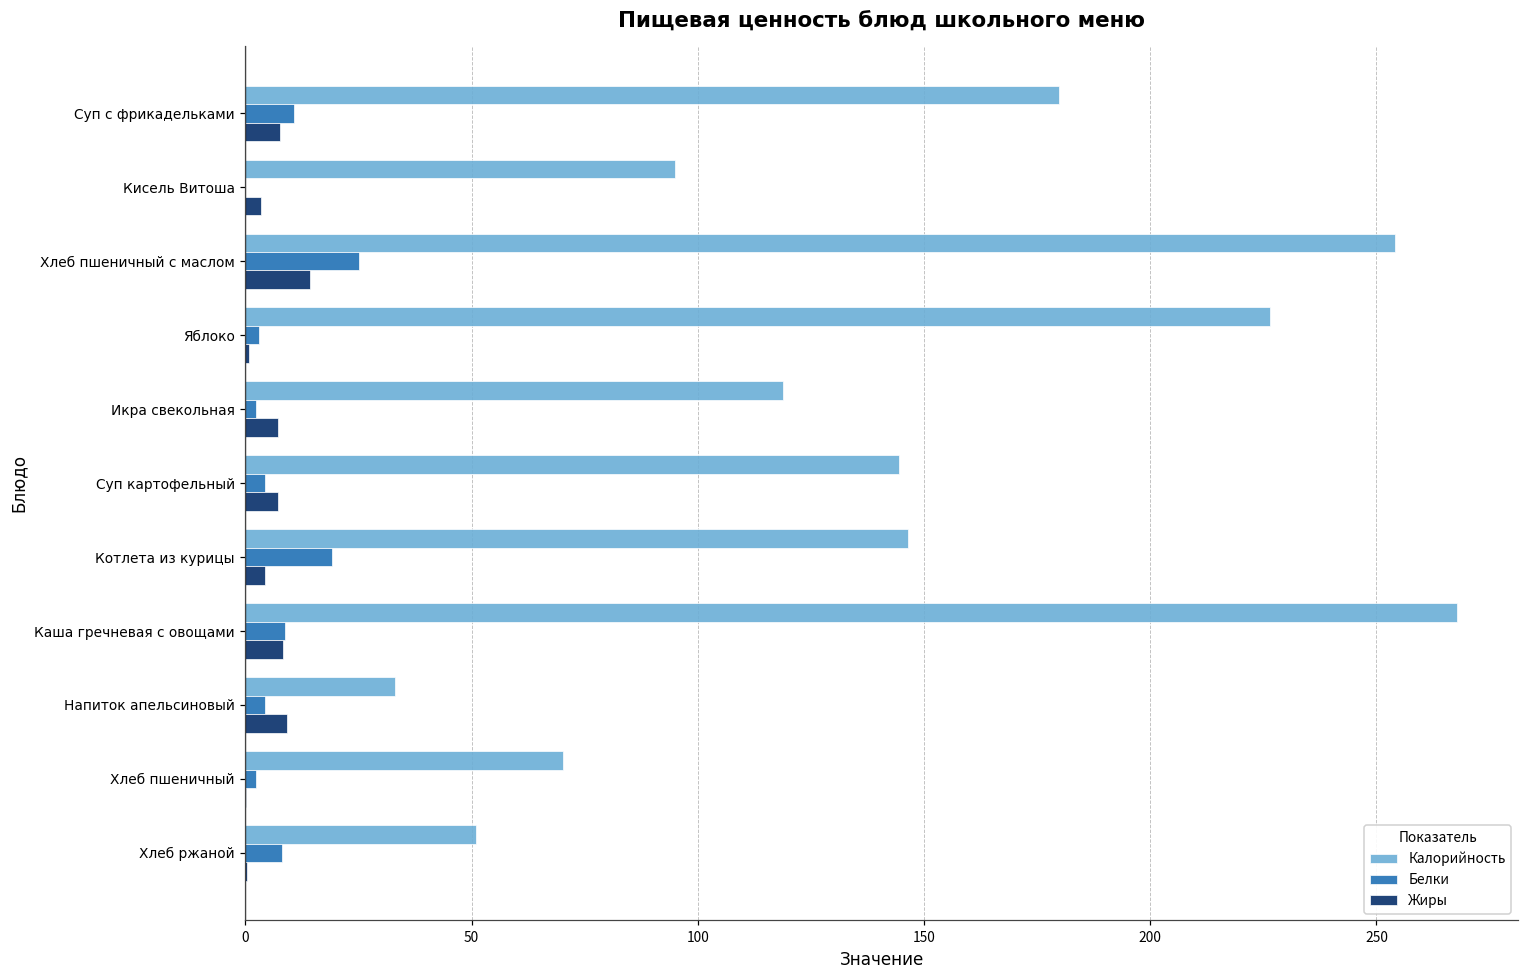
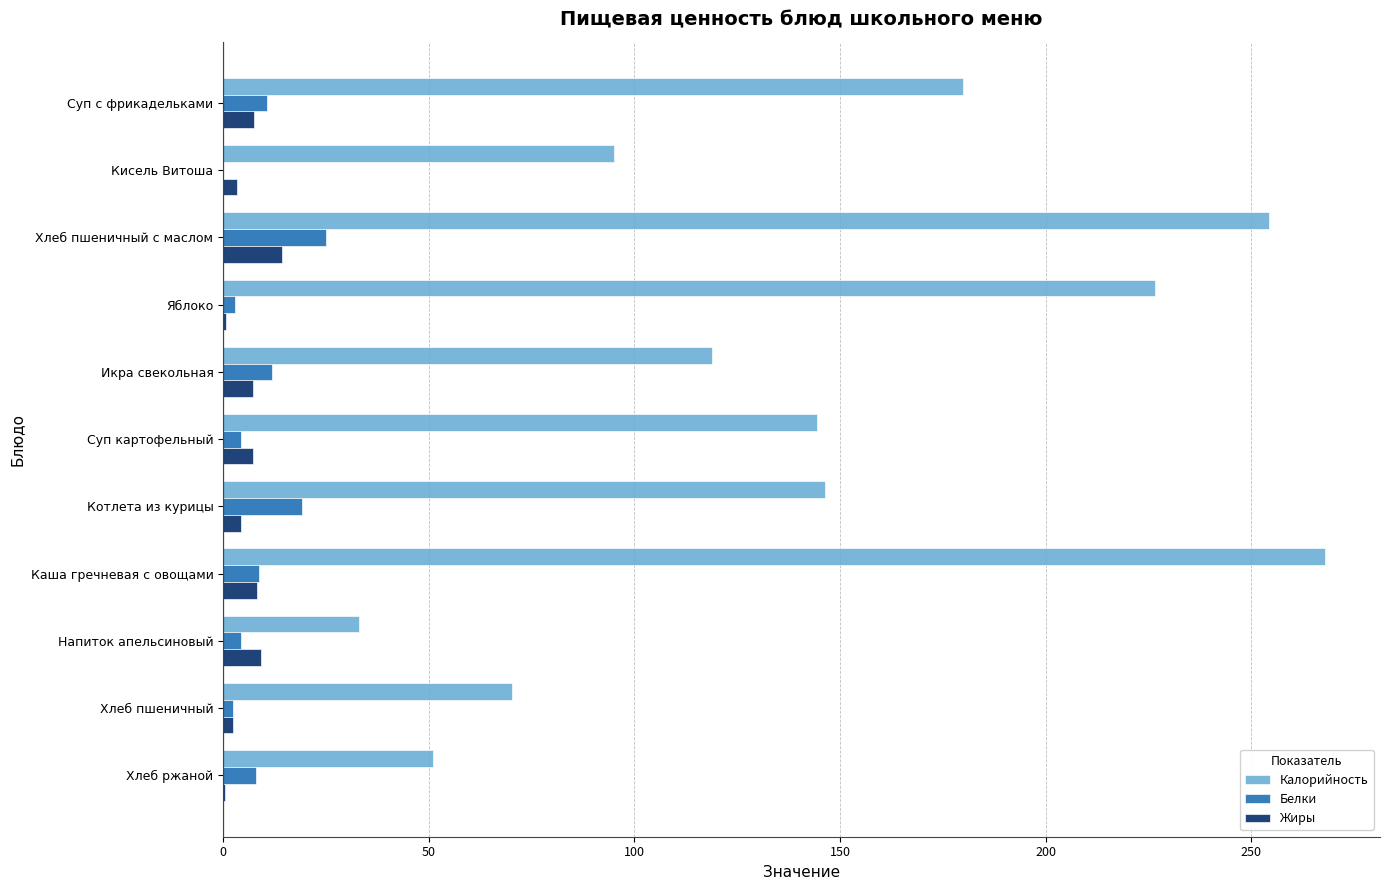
Белки, Икра свекольная: 2 -> 12
Жиры, Хлеб пшеничный: 0 -> 3
